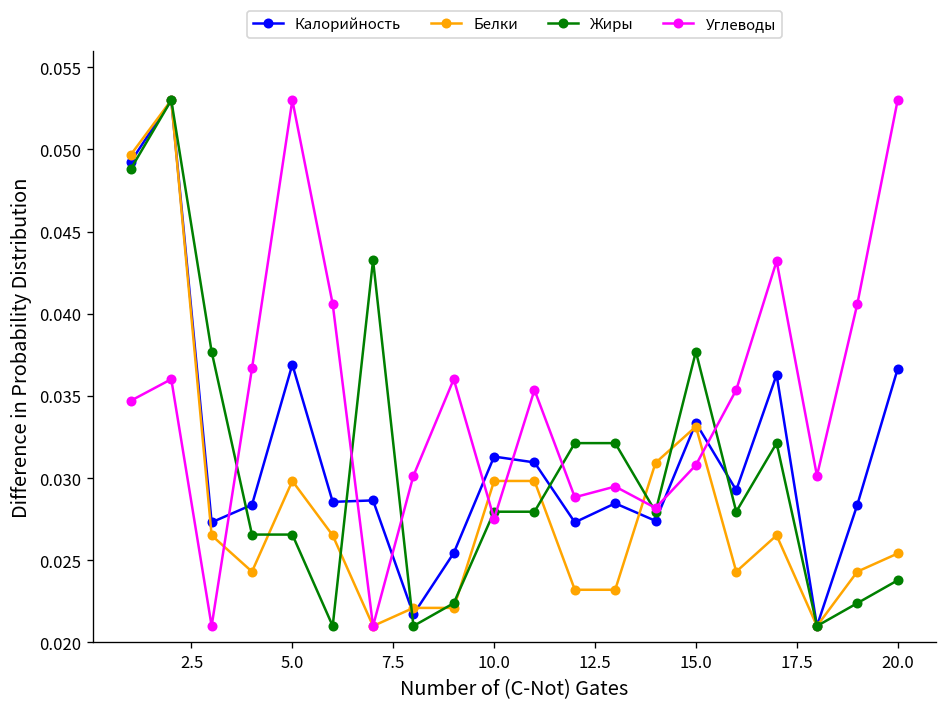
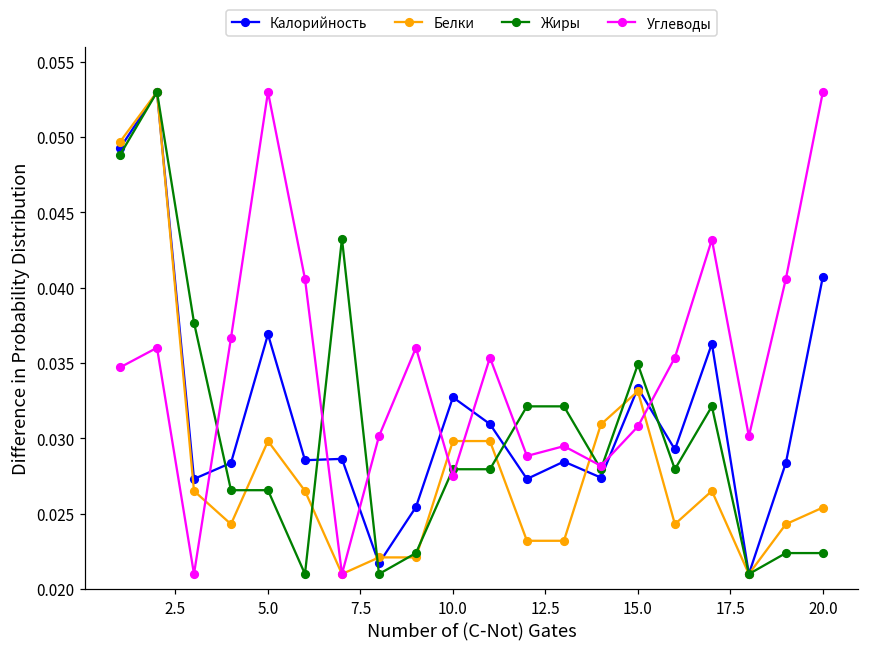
Калорийность, 10.0: 0.0313 -> 0.0327
Жиры, 15.0: 0.0377 -> 0.0349
Калорийность, 20.0: 0.0366 -> 0.0407
Жиры, 20.0: 0.0238 -> 0.0224
